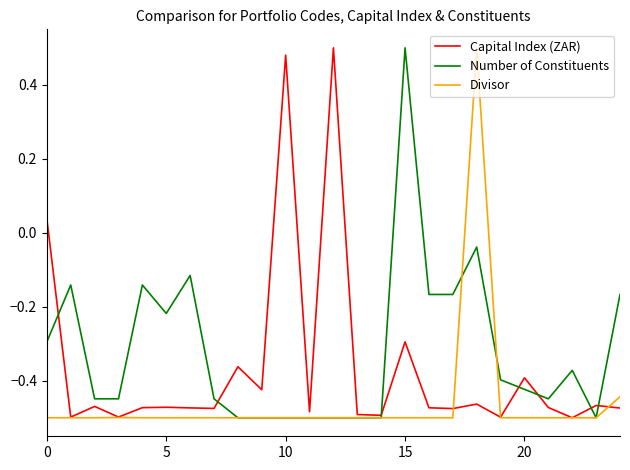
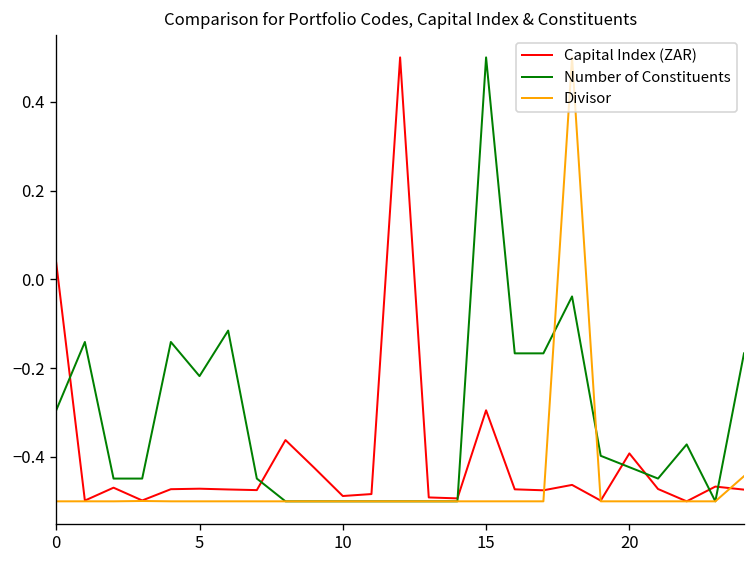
Capital Index (ZAR), 10: 0.48 -> -0.49
